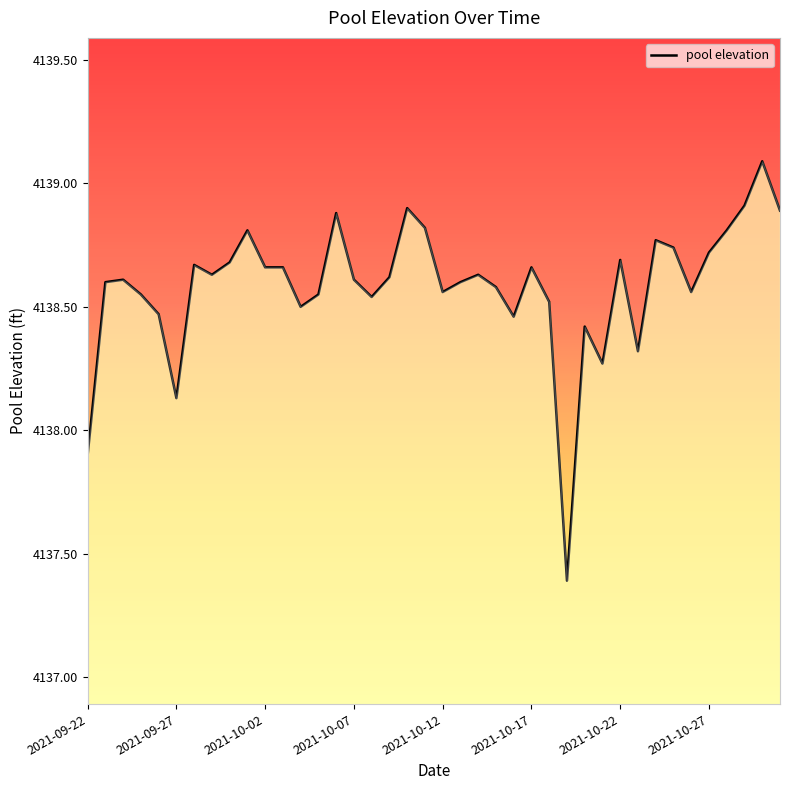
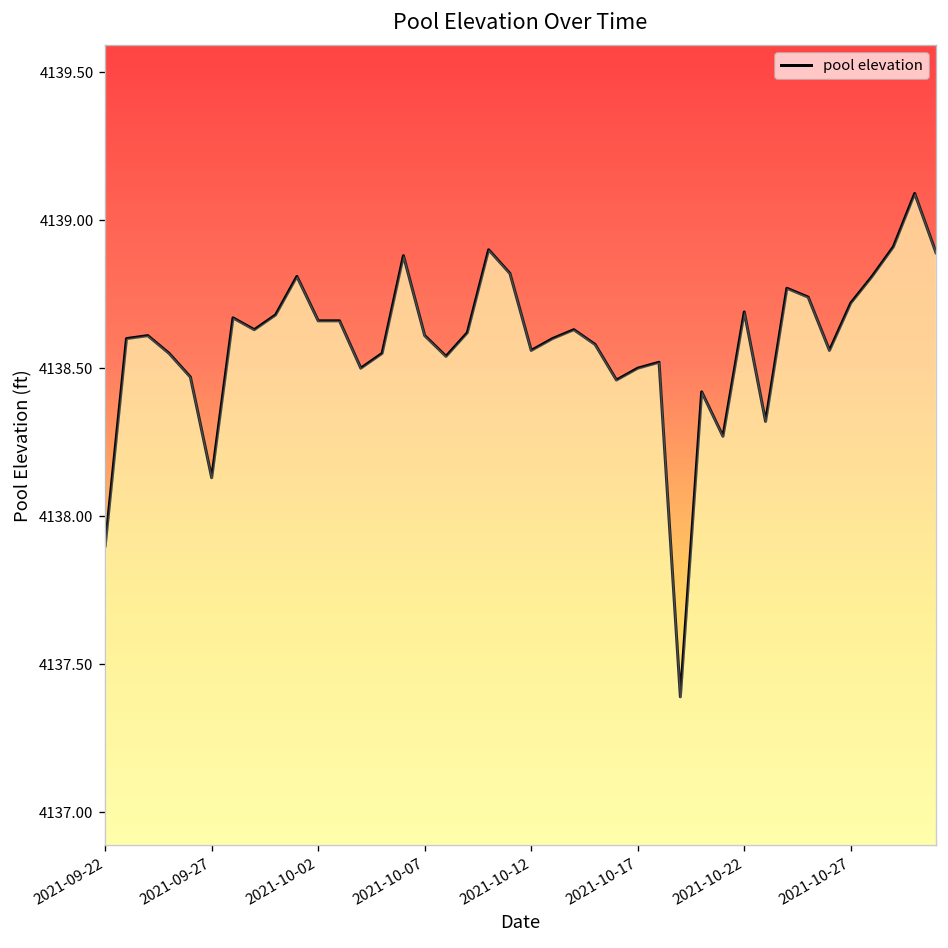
2021-10-17: 4138.66 -> 4138.50
